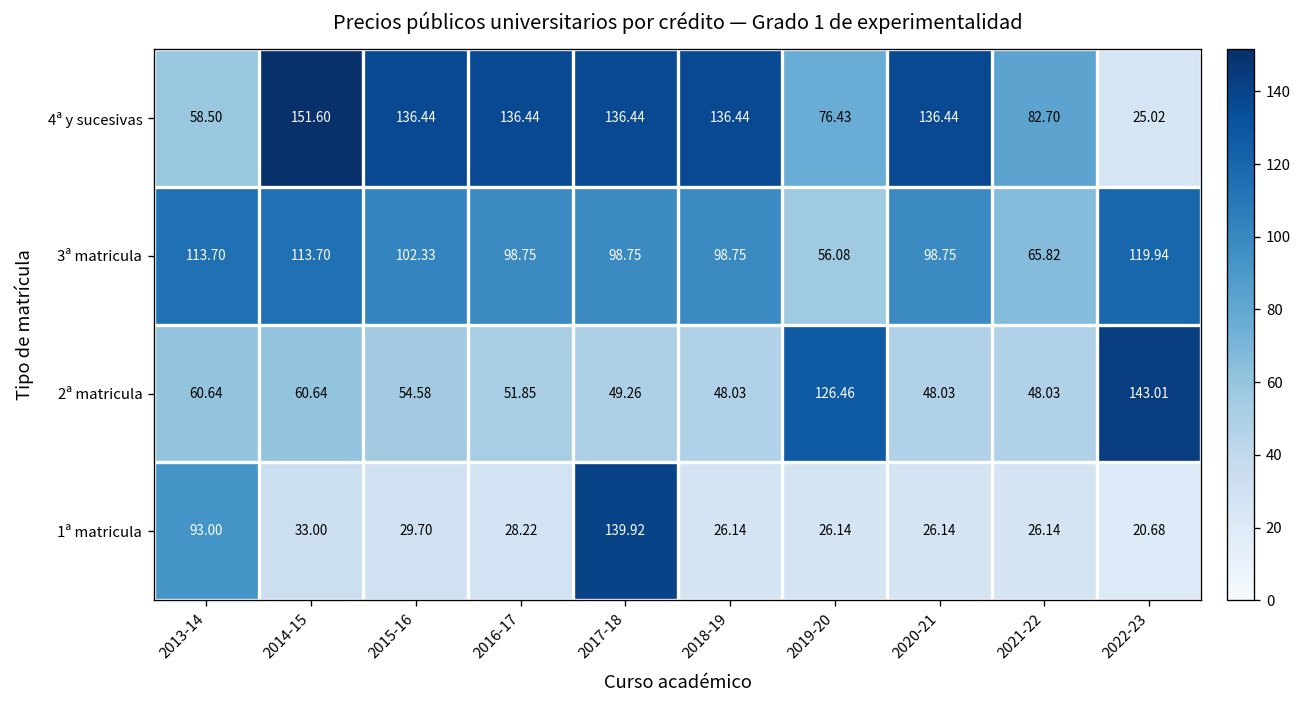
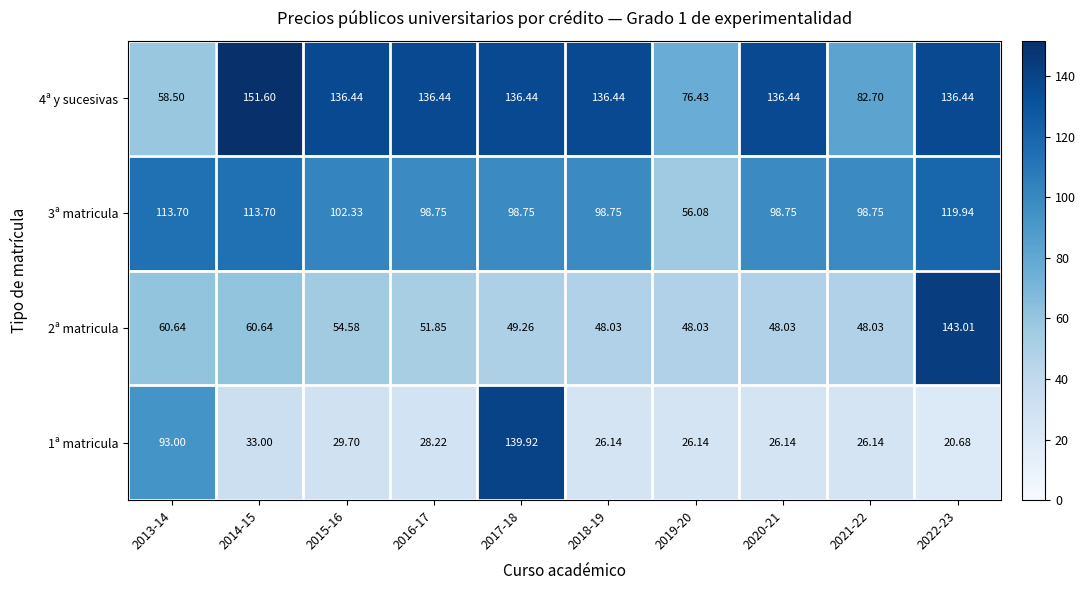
4ª y sucesivas, 2022-23: 25.02 -> 136.44
3ª matricula, 2021-22: 65.82 -> 98.75
2ª matricula, 2019-20: 126.46 -> 48.03
